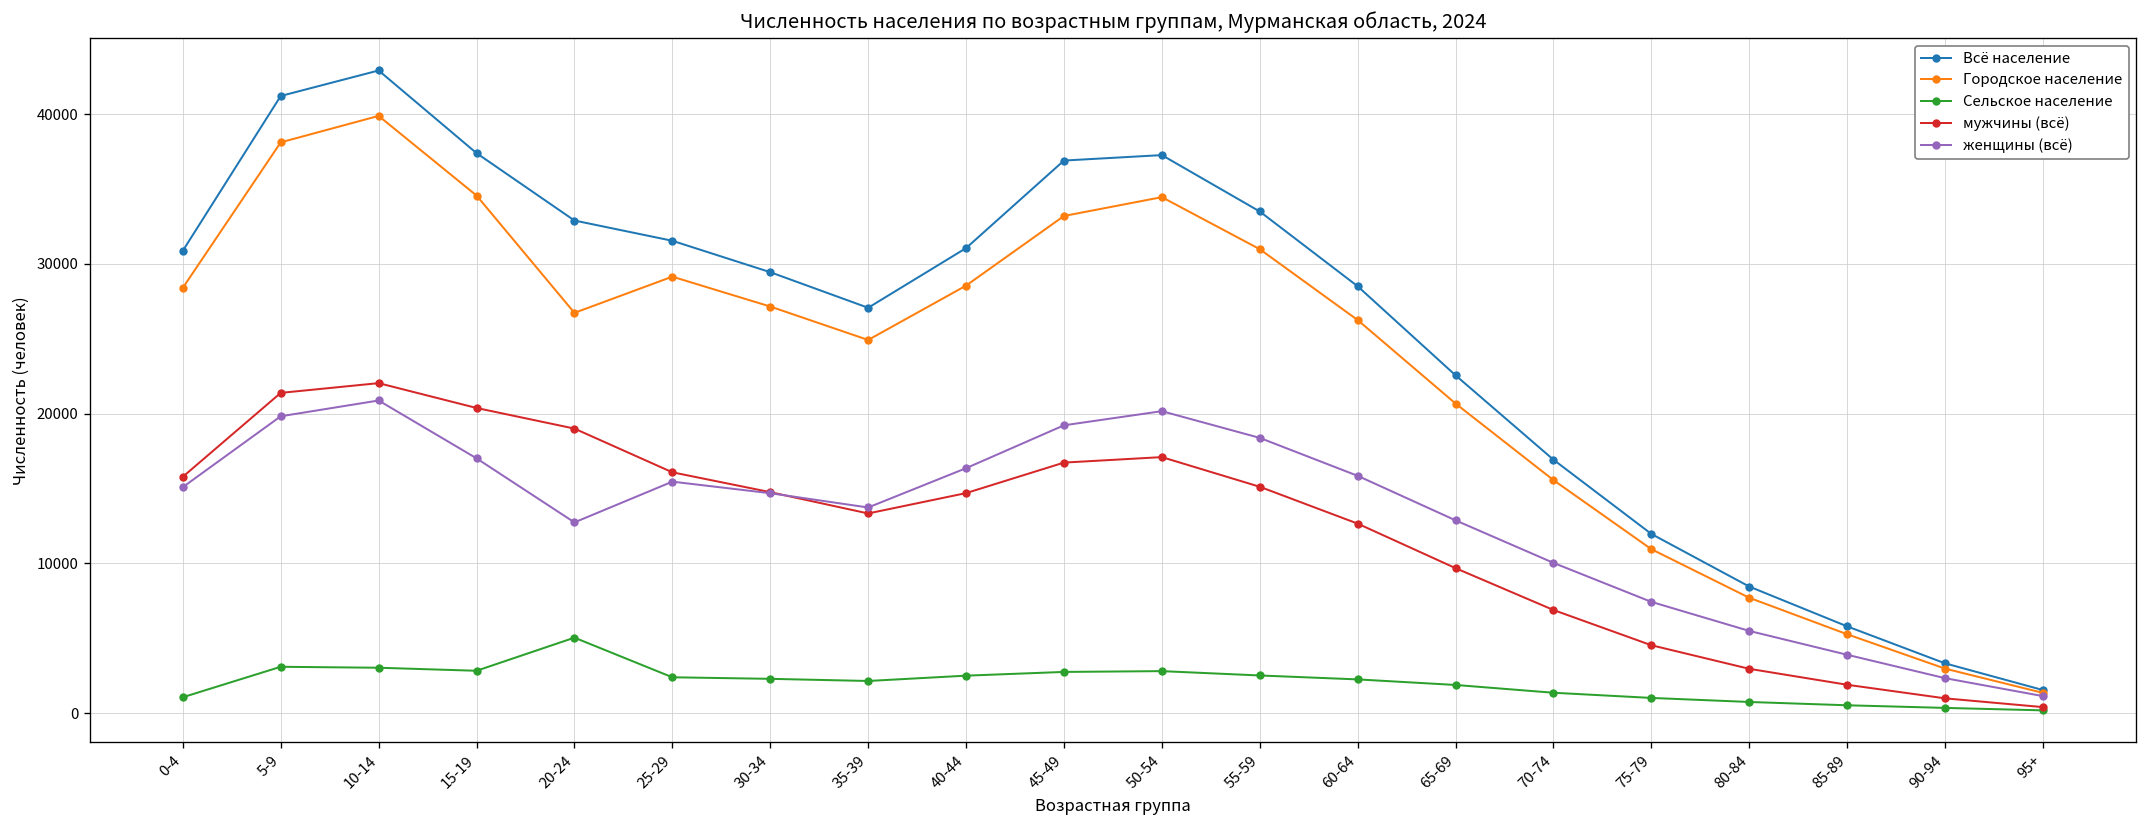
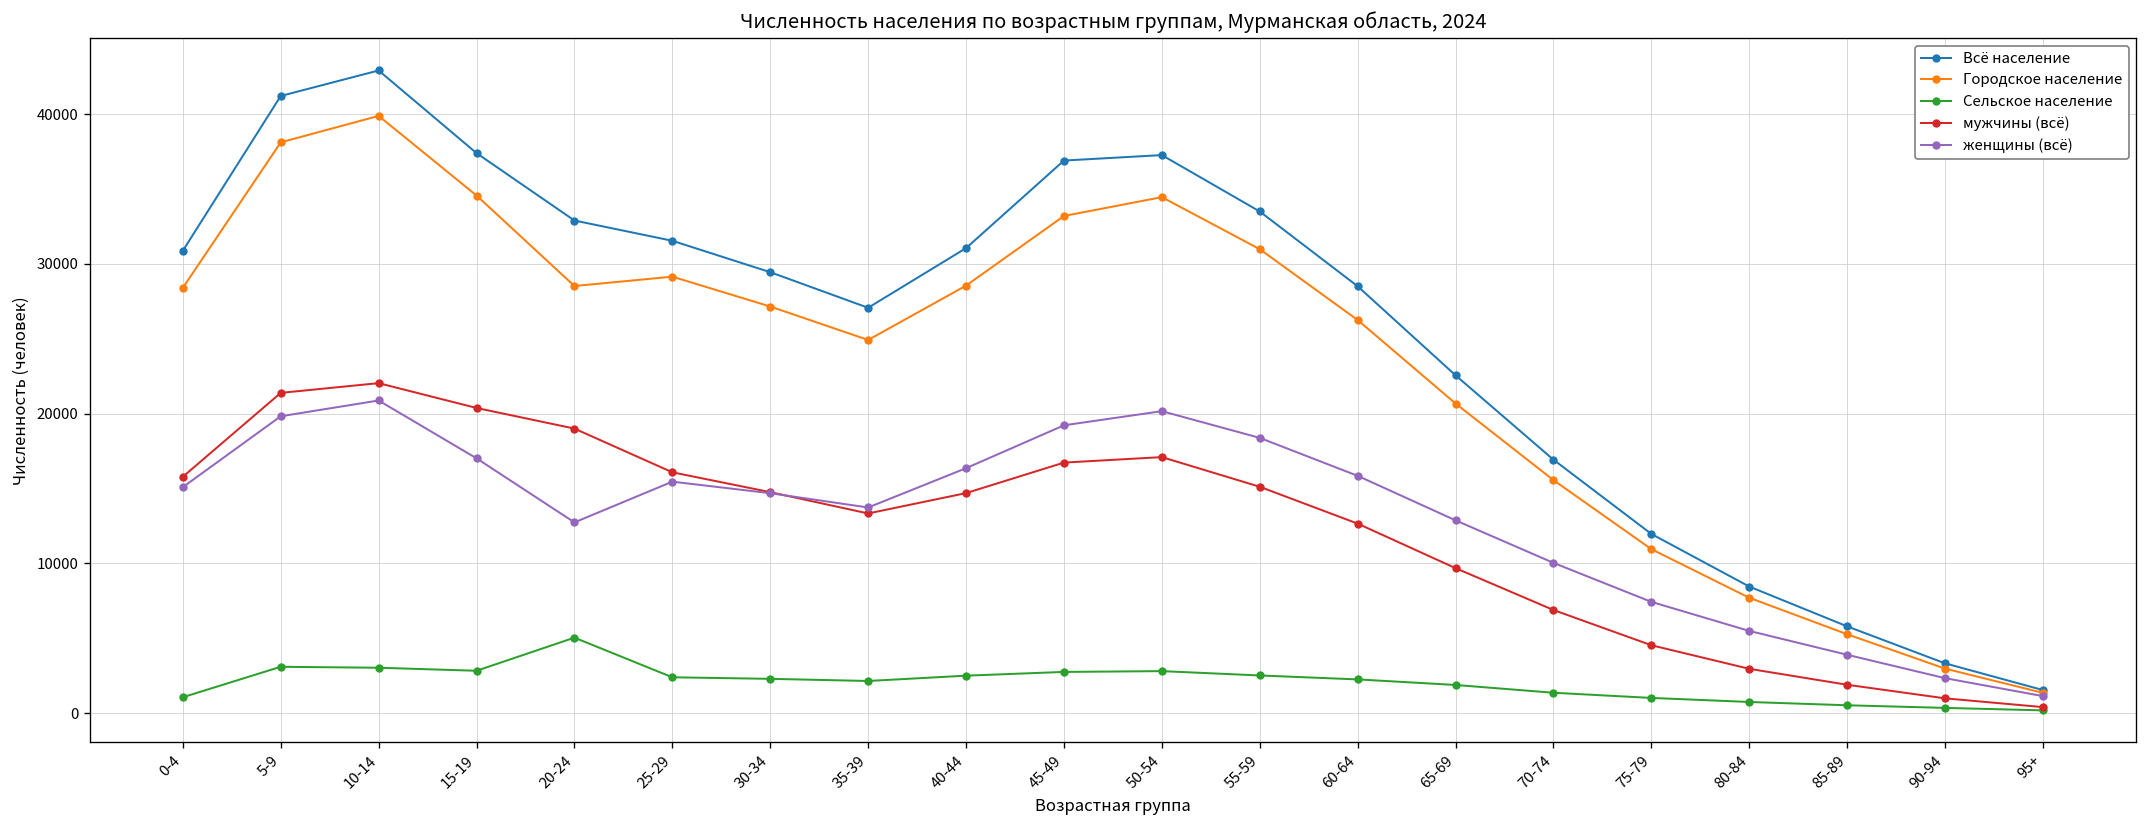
Городское население, 20-24: 26700 -> 28500
